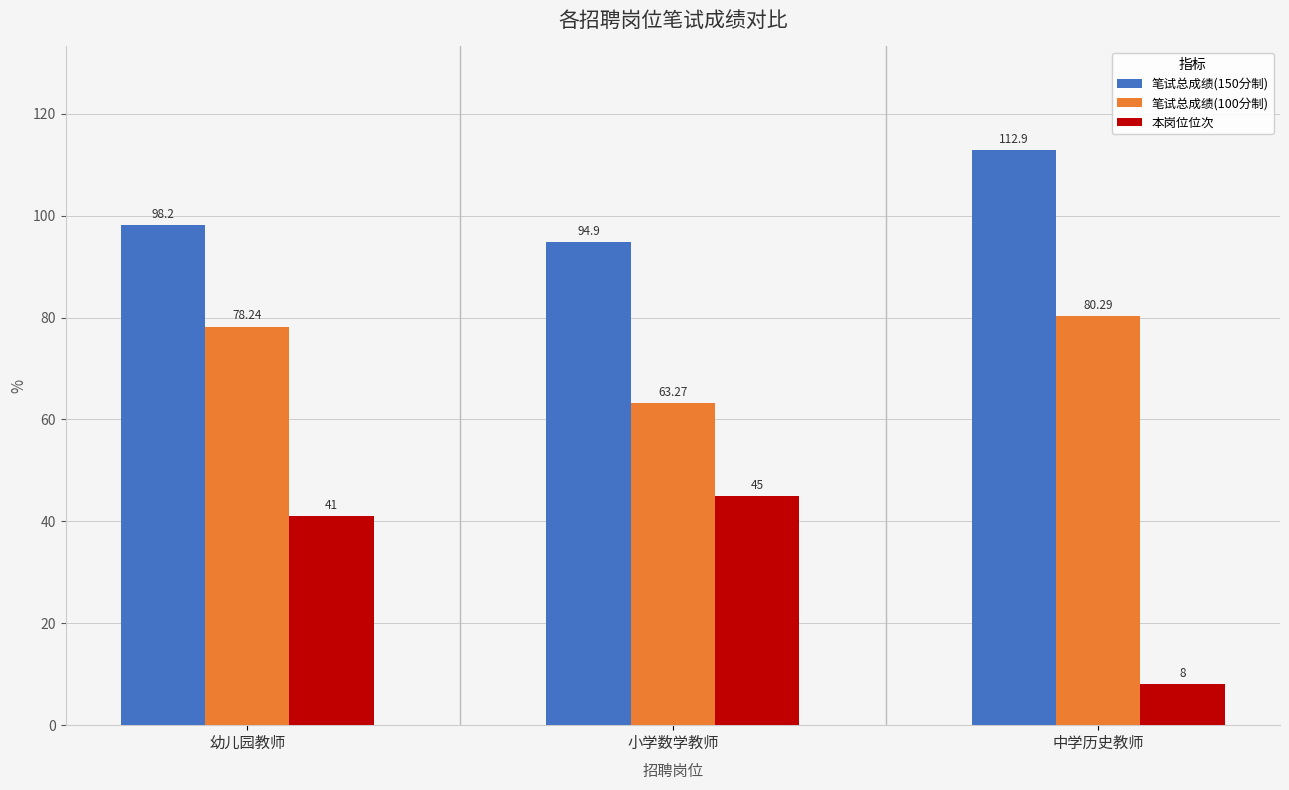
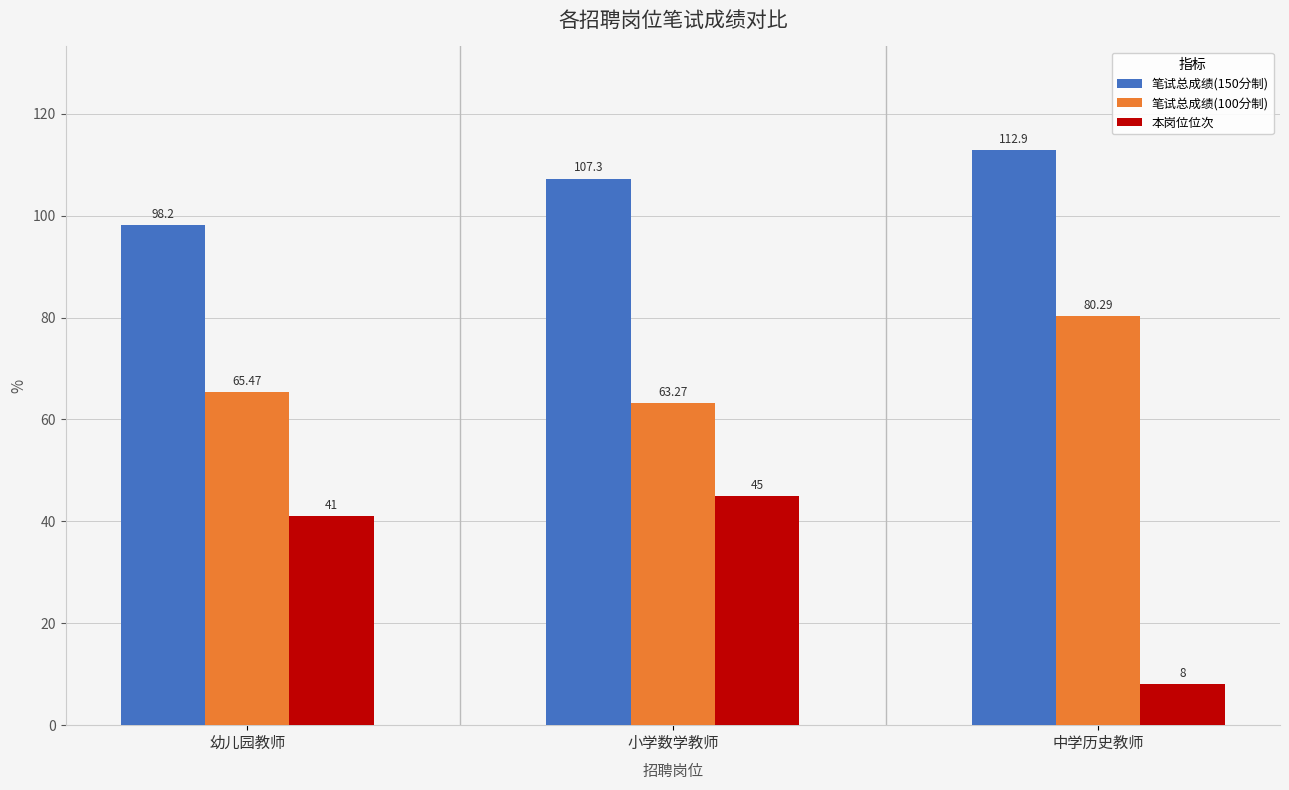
笔试总成绩(100分制), 幼儿园教师: 78.24 -> 65.47
笔试总成绩(150分制), 小学数学教师: 94.9 -> 107.3
